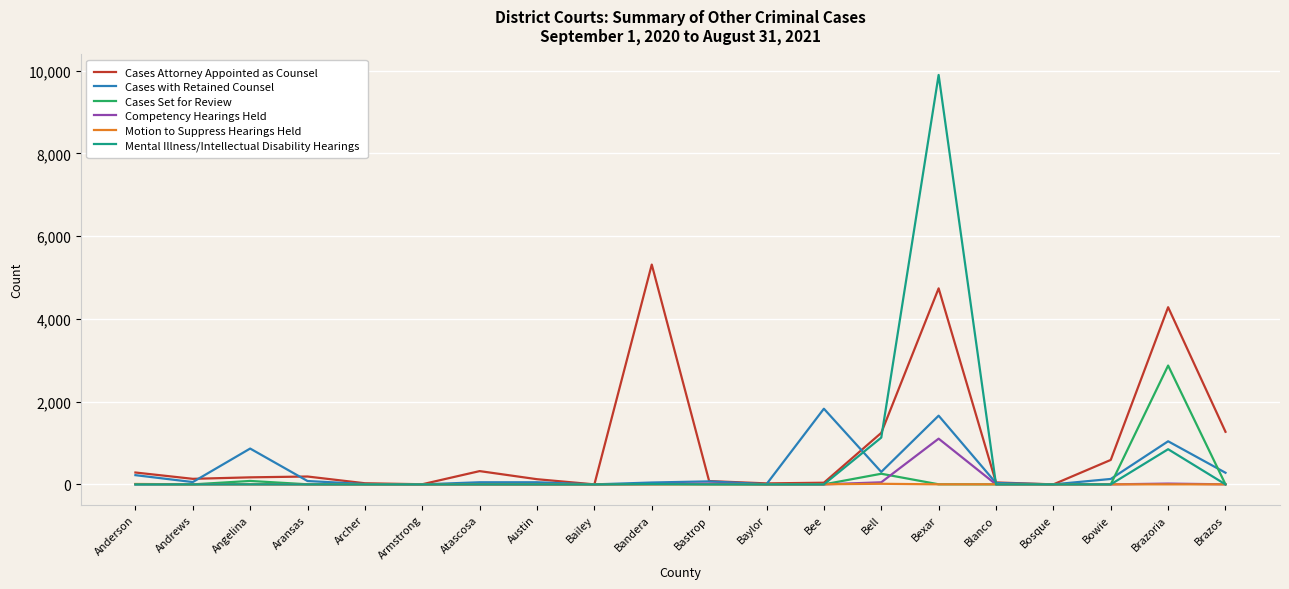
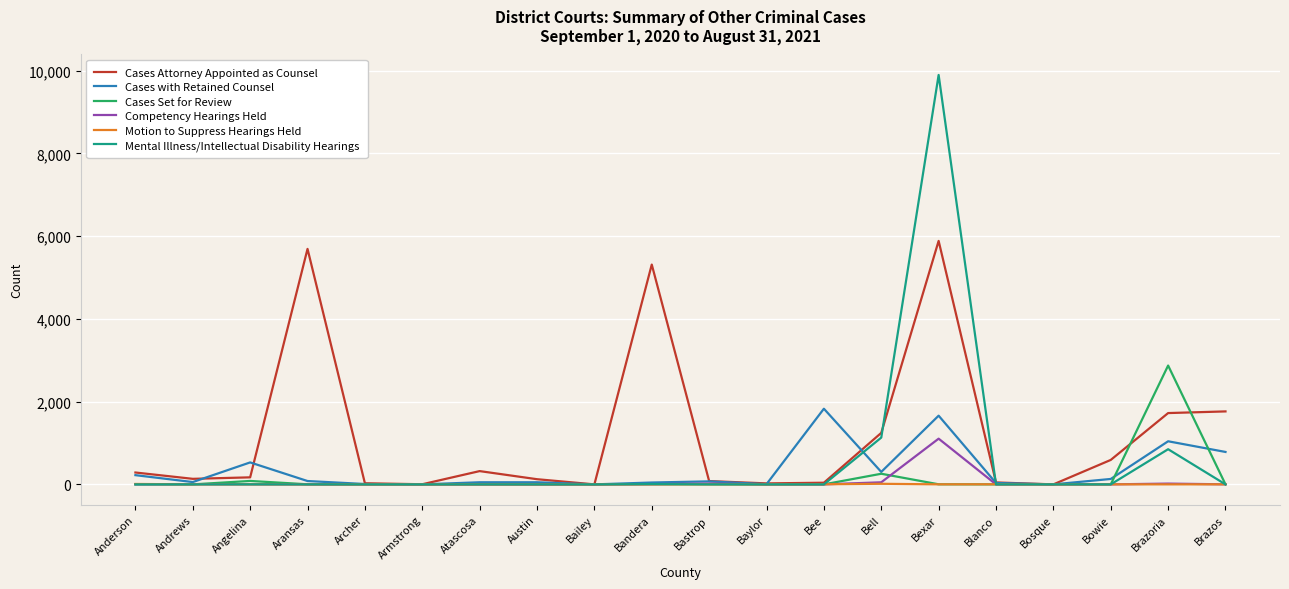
Cases with Retained Counsel, Angelina: 900 -> 500
Cases Attorney Appointed as Counsel, Aransas: 200 -> 5,700
Cases Attorney Appointed as Counsel, Bexar: 4,700 -> 5,900
Cases Attorney Appointed as Counsel, Brazoria: 4,300 -> 1,700
Cases Attorney Appointed as Counsel, Brazos: 1,300 -> 1,800
Cases with Retained Counsel, Brazos: 300 -> 800
